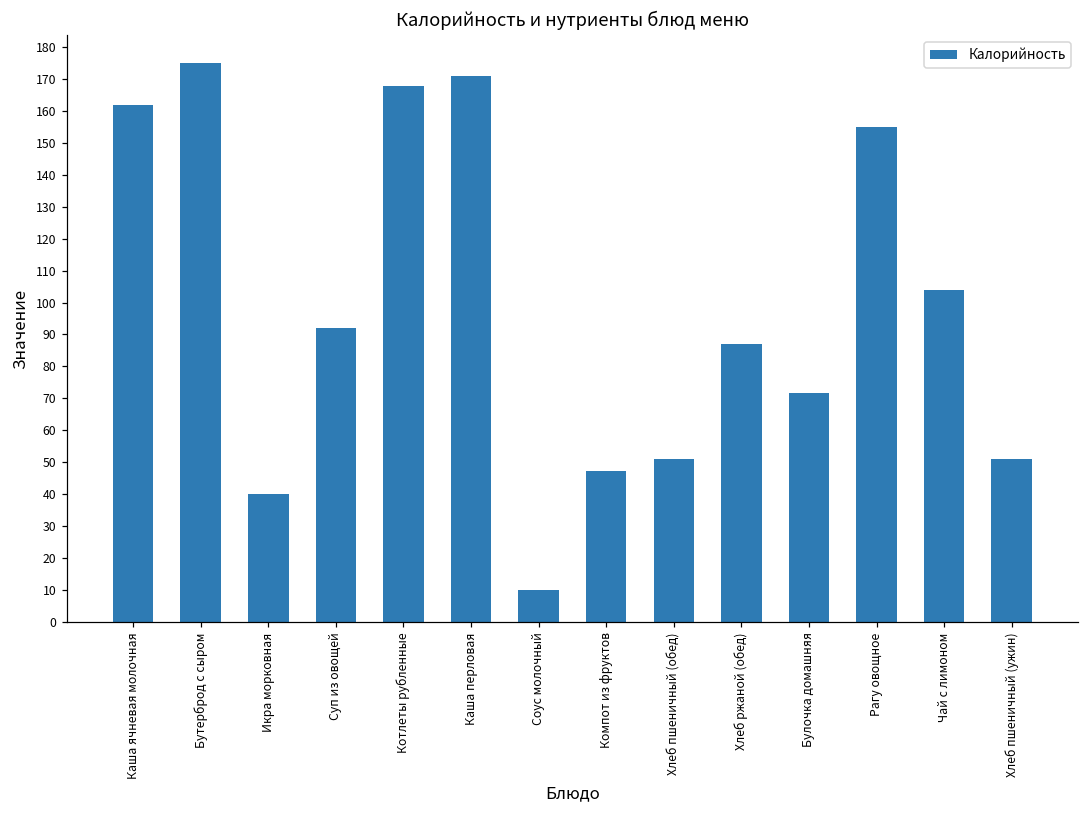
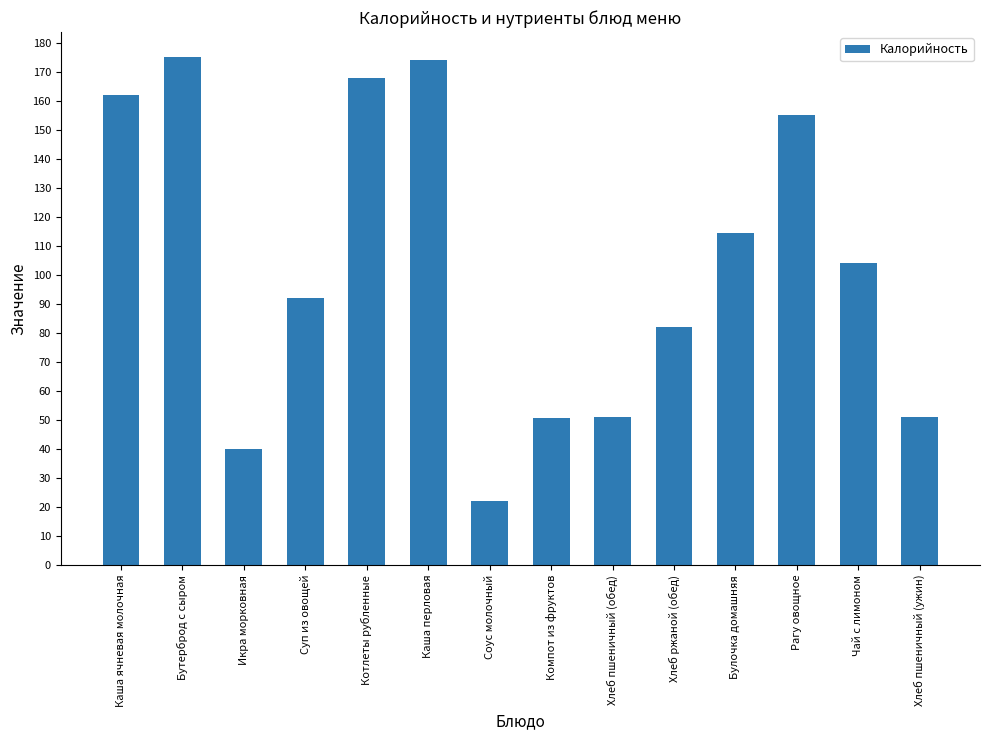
Каша перловая: 171 -> 174
Соус молочный: 10 -> 22
Компот из фруктов: 47 -> 51
Хлеб ржаной (обед): 87 -> 82
Булочка домашняя: 72 -> 115
